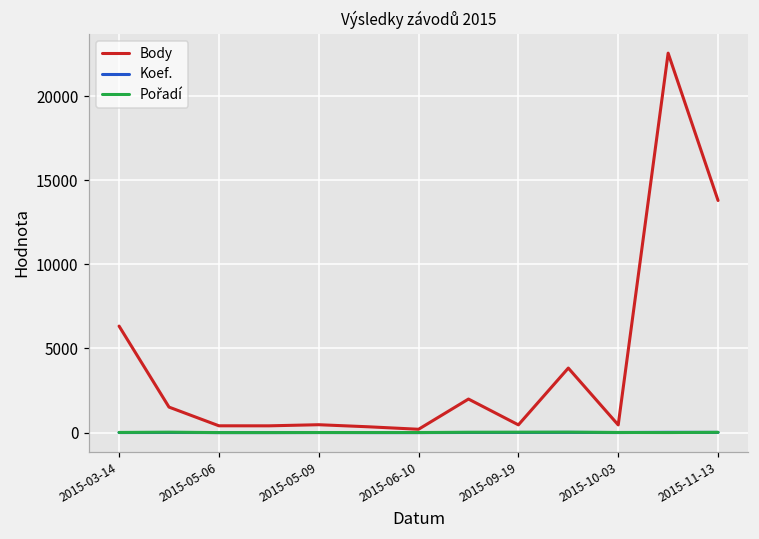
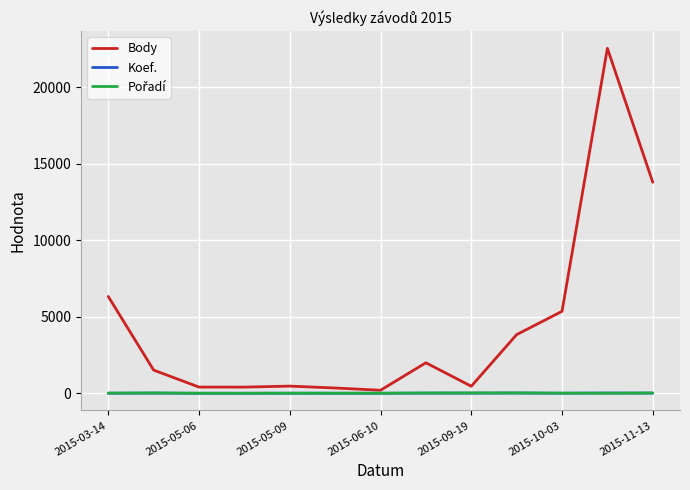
Body, 2015-10-03: 500 -> 5400
